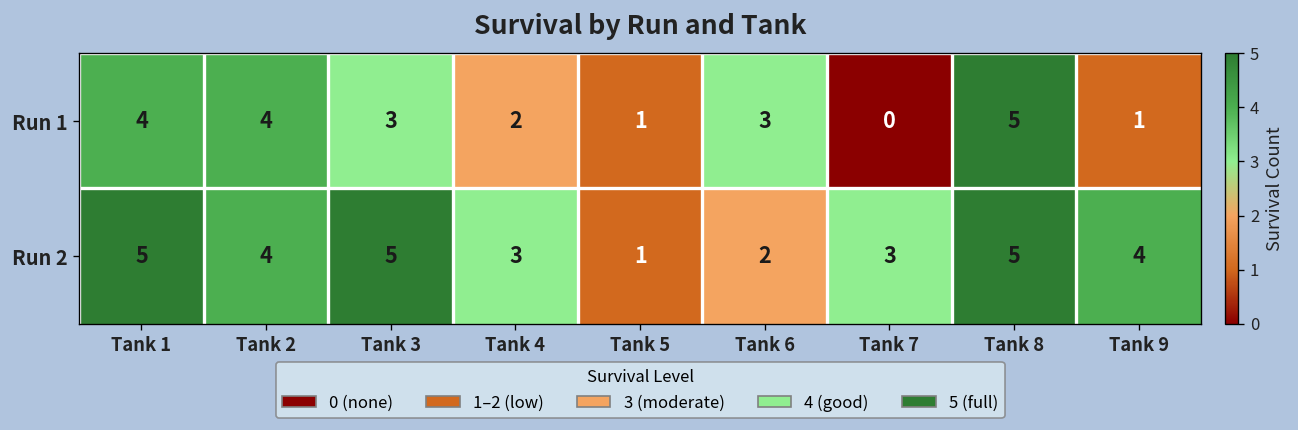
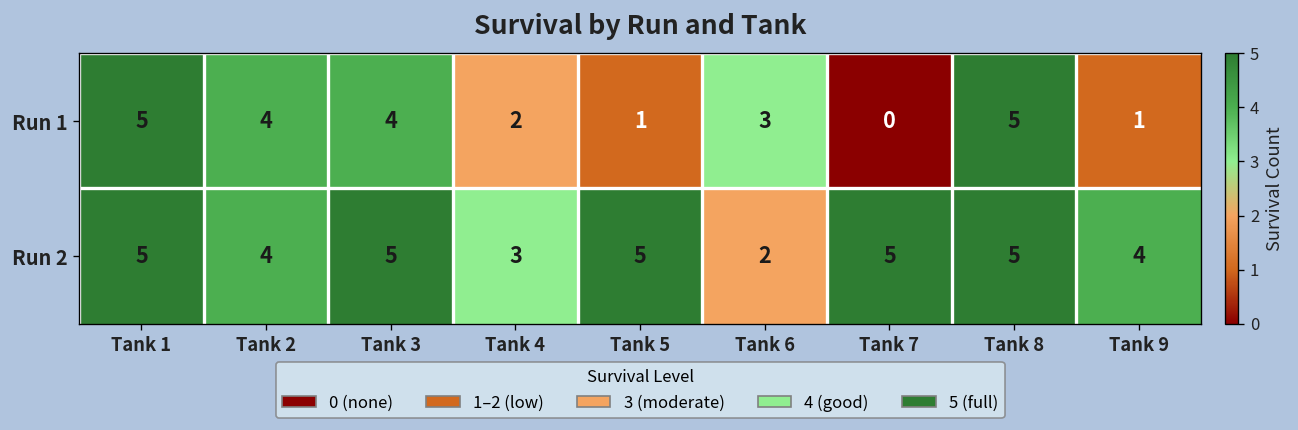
Run 1, Tank 1: 4 -> 5
Run 1, Tank 3: 3 -> 4
Run 2, Tank 5: 1 -> 5
Run 2, Tank 7: 3 -> 5
